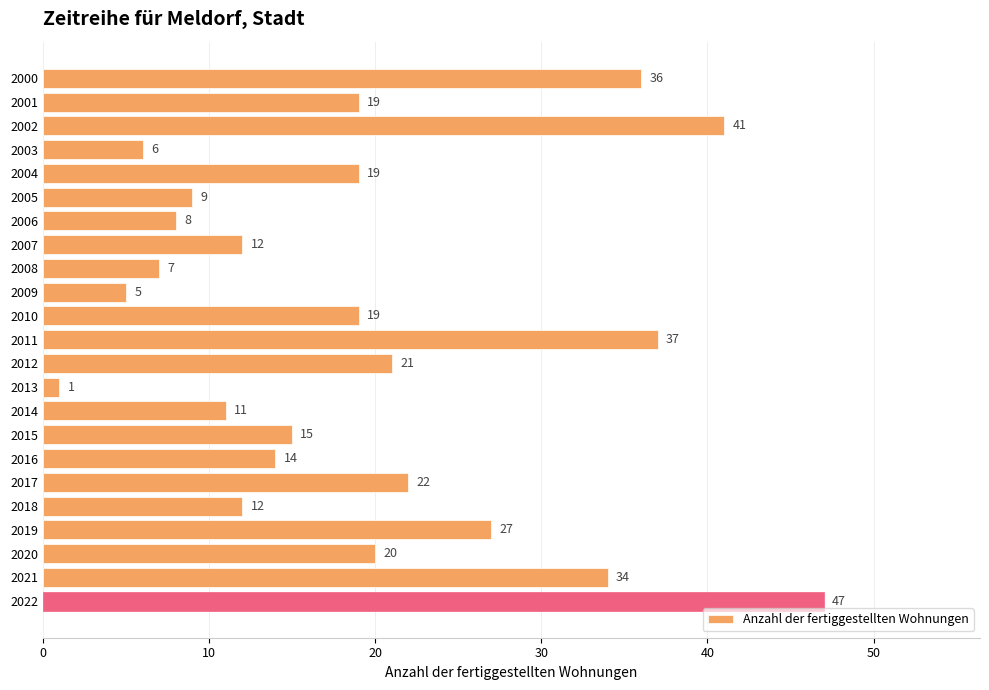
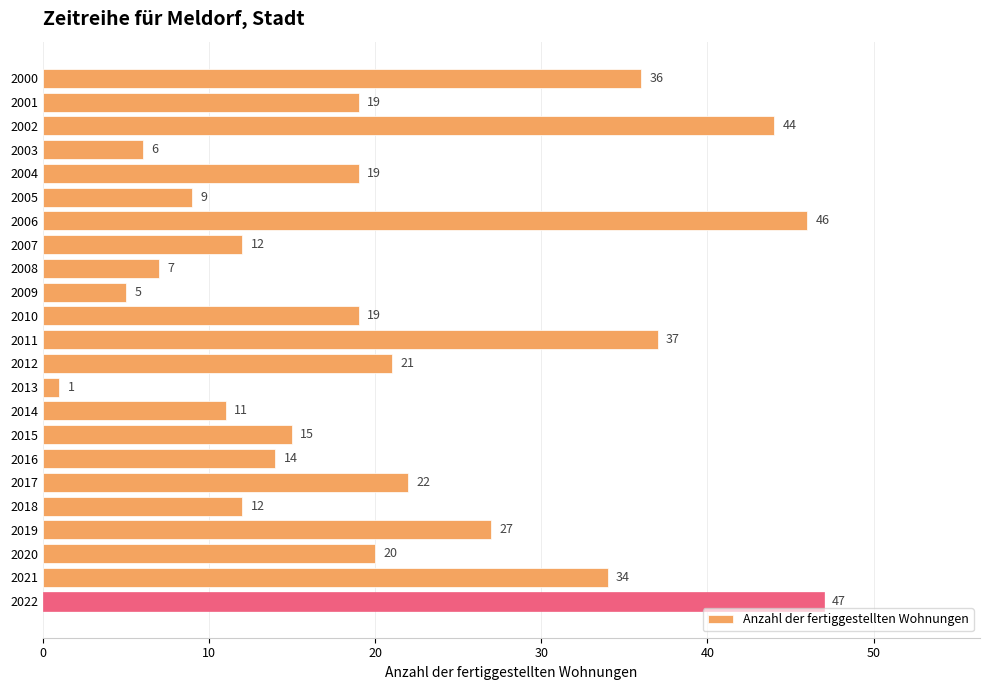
2002: 41 -> 44
2006: 8 -> 46
